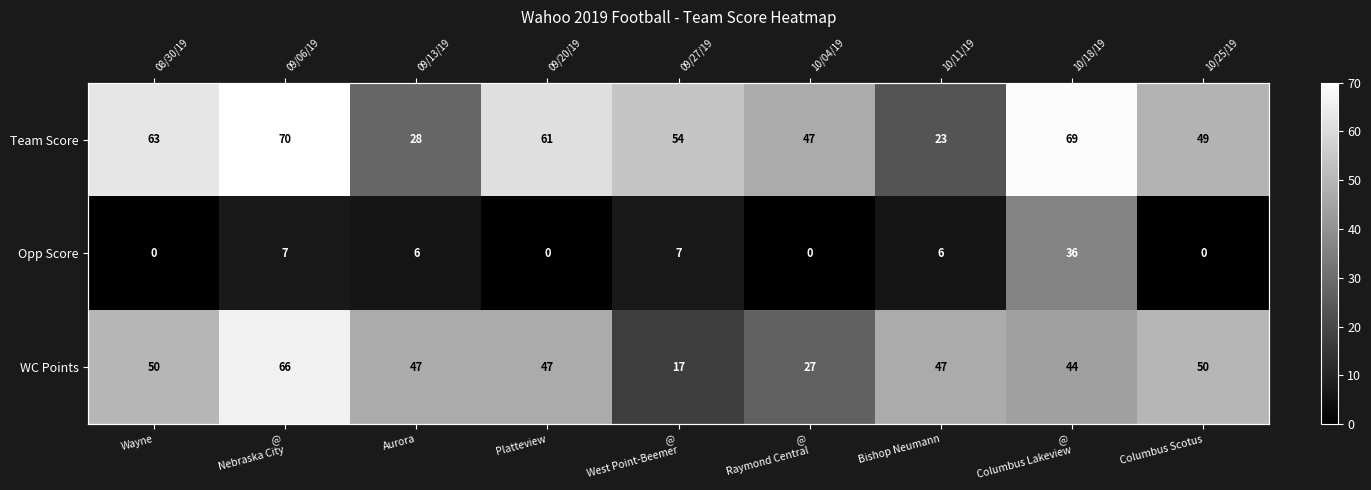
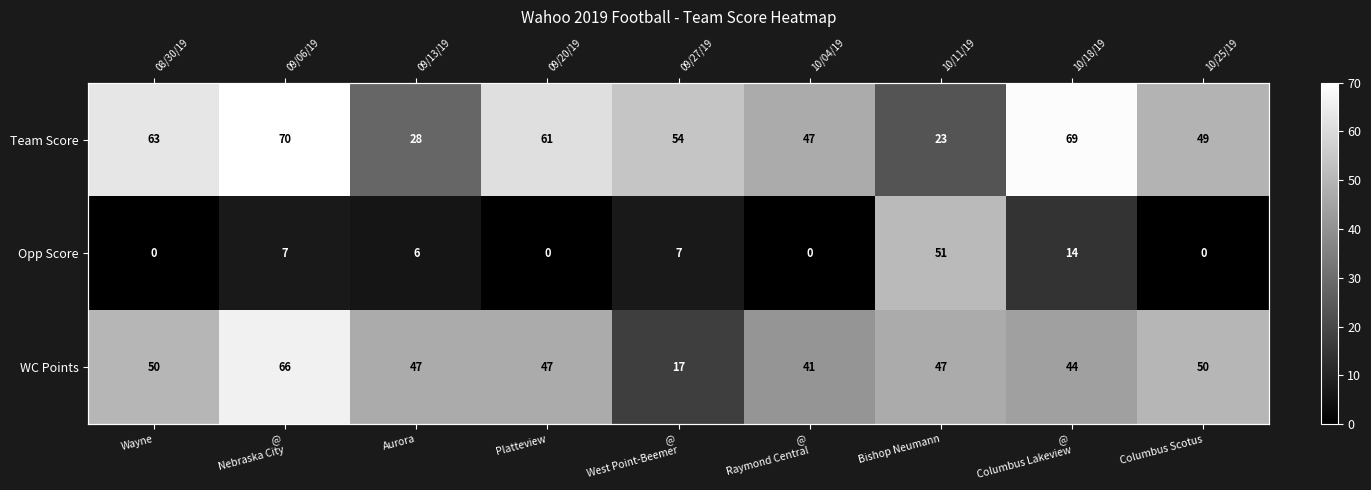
Opp Score, Bishop Neumann: 6 -> 51
Opp Score, @ Columbus Lakeview: 36 -> 14
WC Points, @ Raymond Central: 27 -> 41
